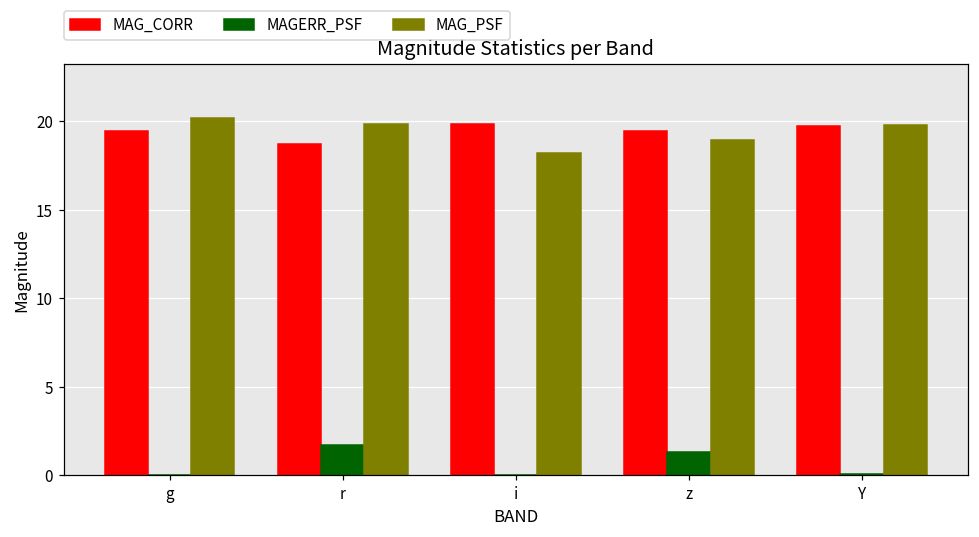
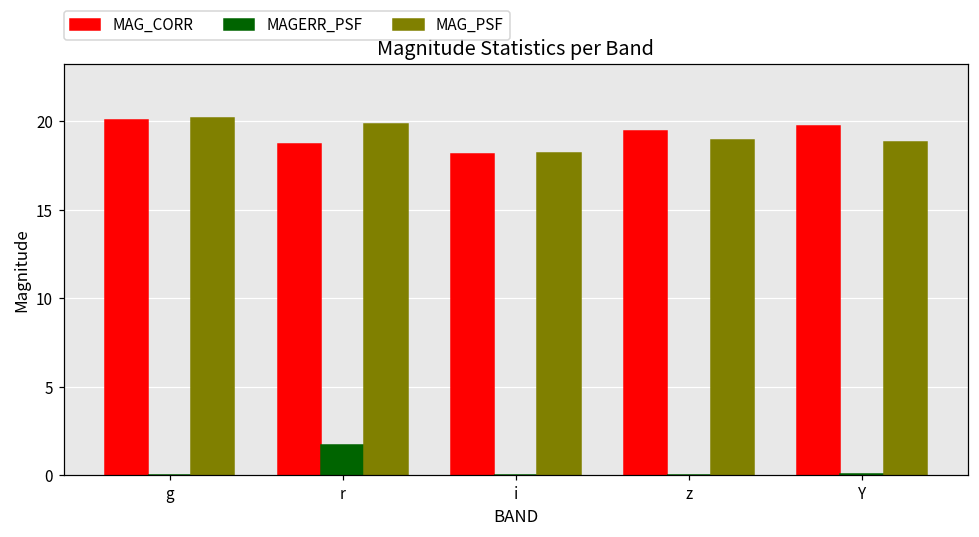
MAG_CORR, g: 19.5 -> 20.1
MAG_CORR, i: 19.9 -> 18.2
MAGERR_PSF, z: 1.3 -> 0.0
MAG_PSF, Y: 19.8 -> 18.8
